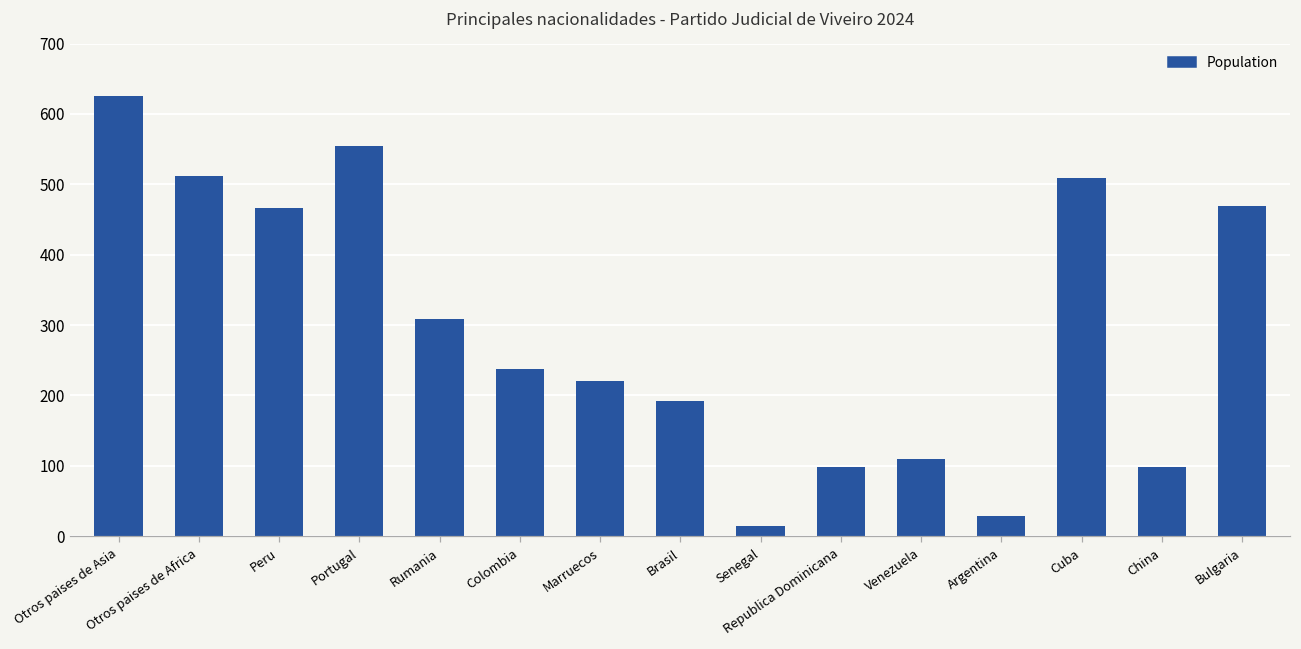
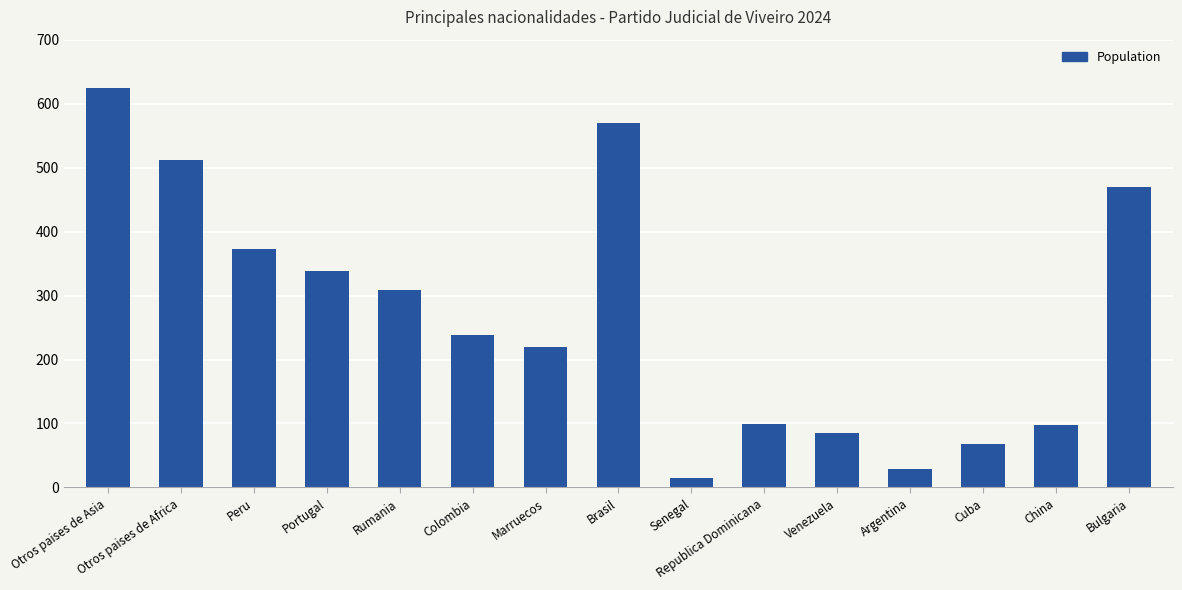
Peru: 470 -> 370
Portugal: 560 -> 340
Brasil: 190 -> 570
Venezuela: 110 -> 90
Cuba: 510 -> 70
